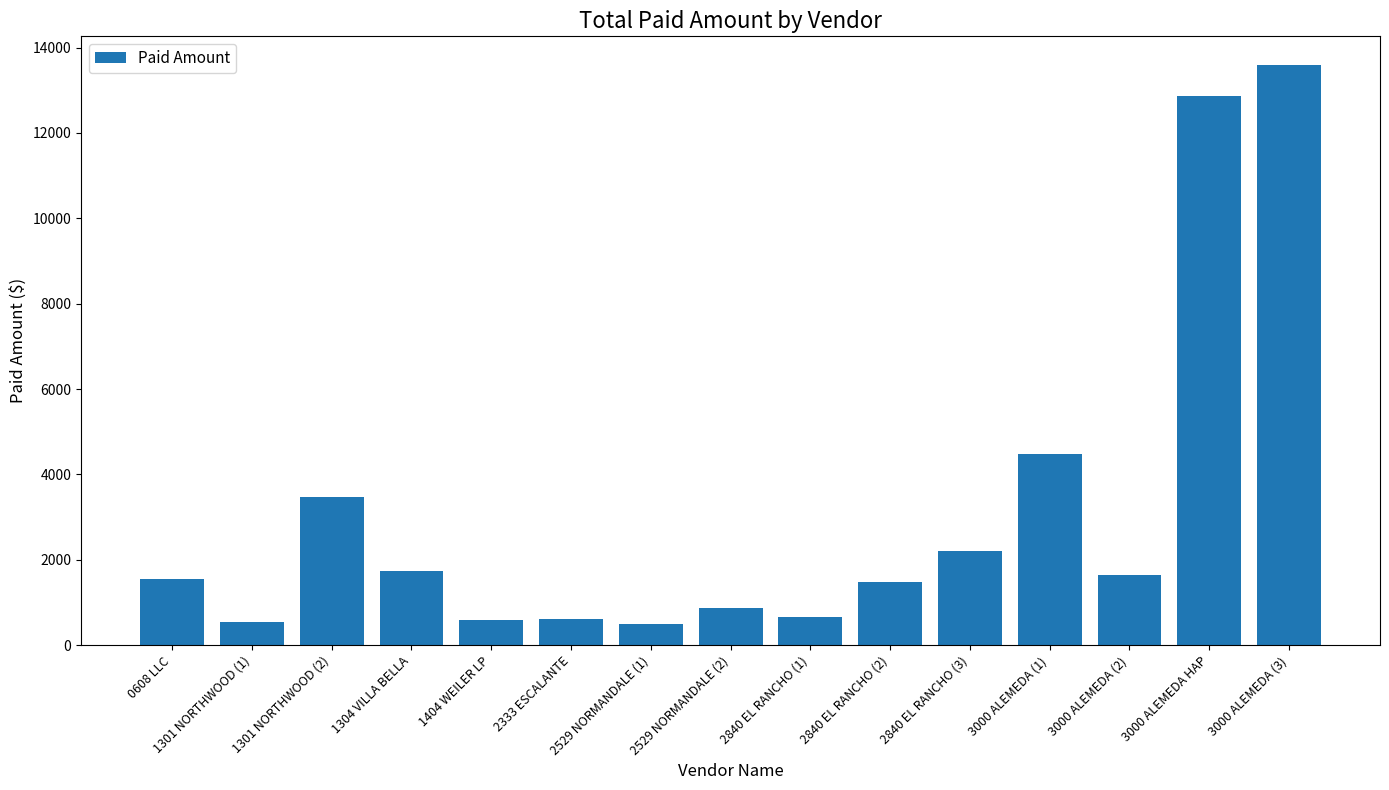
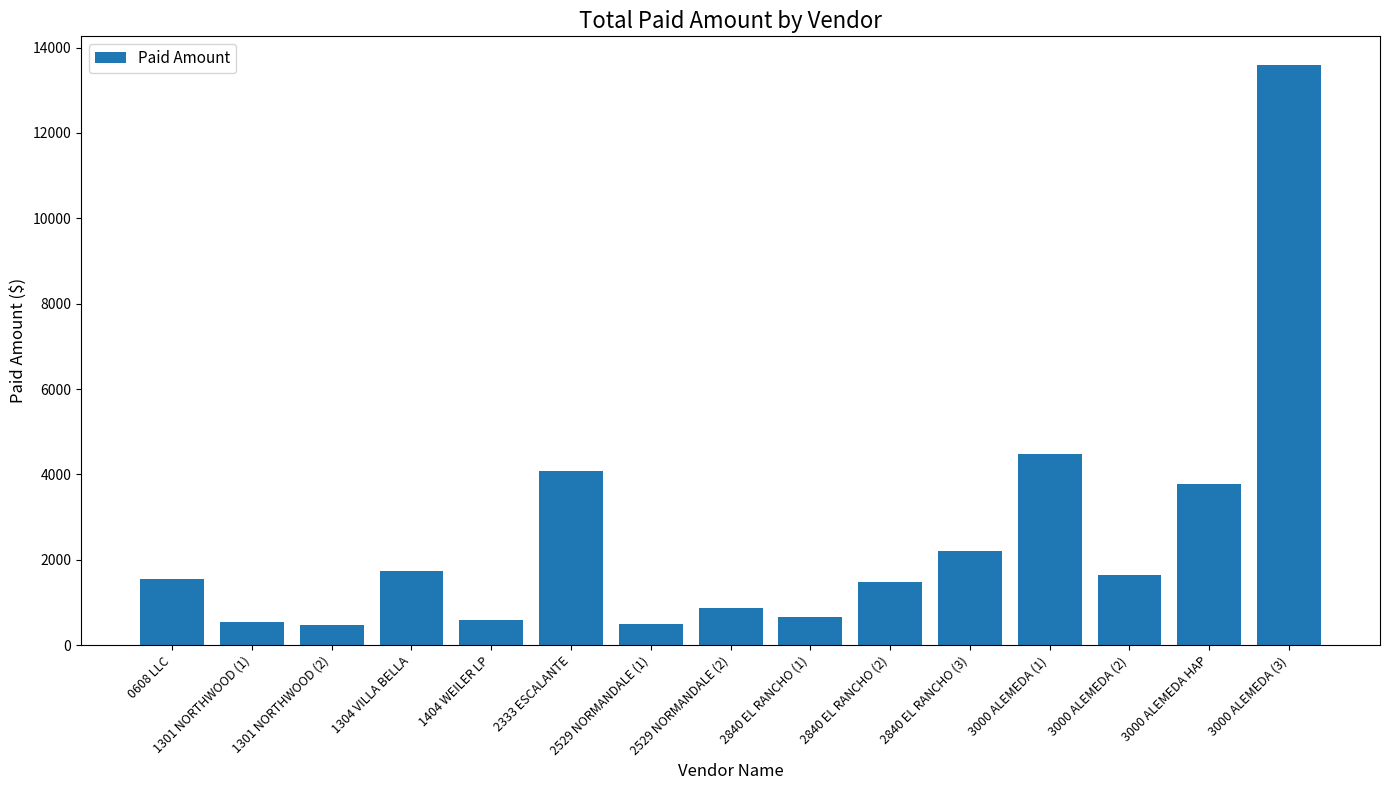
1301 NORTHWOOD (2): 3500 -> 500
2333 ESCALANTE: 600 -> 4100
3000 ALEMEDA HAP: 12900 -> 3800
